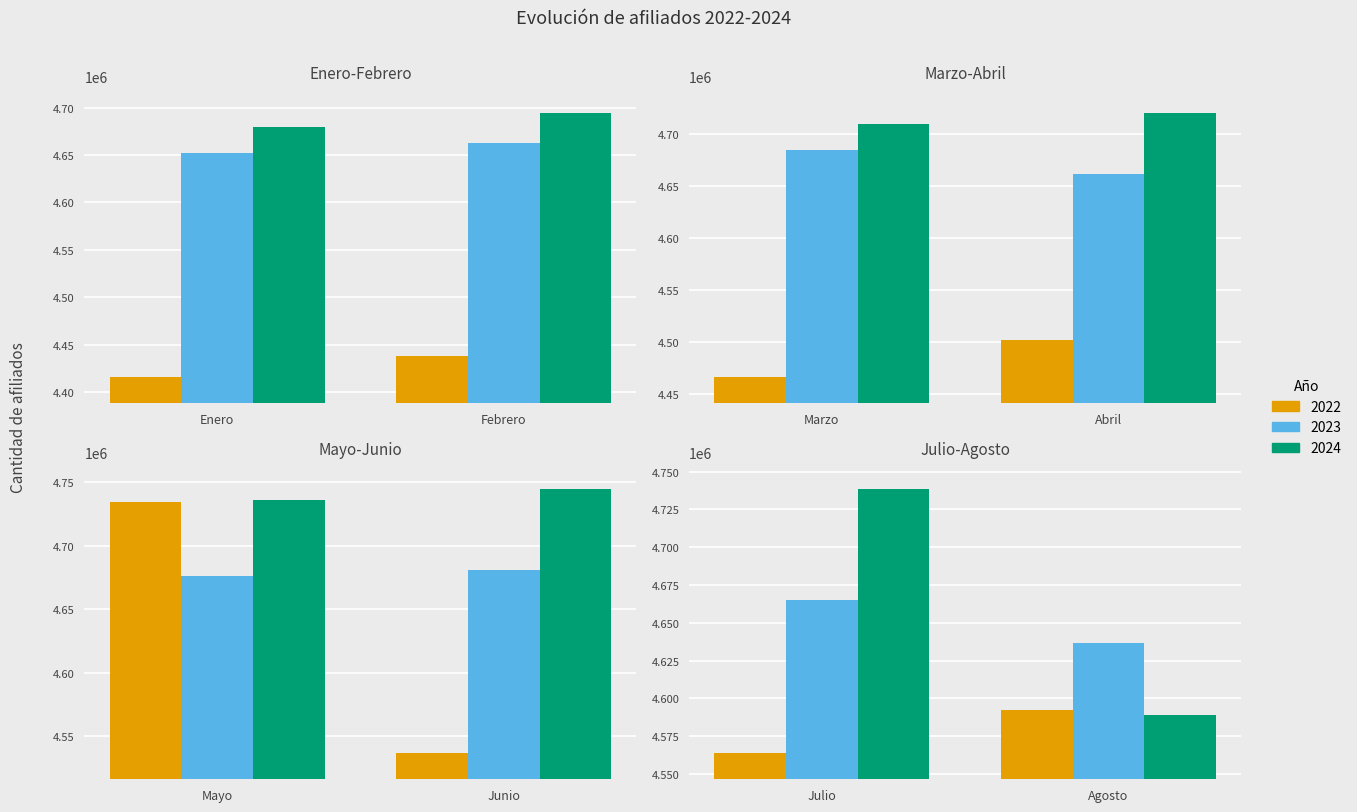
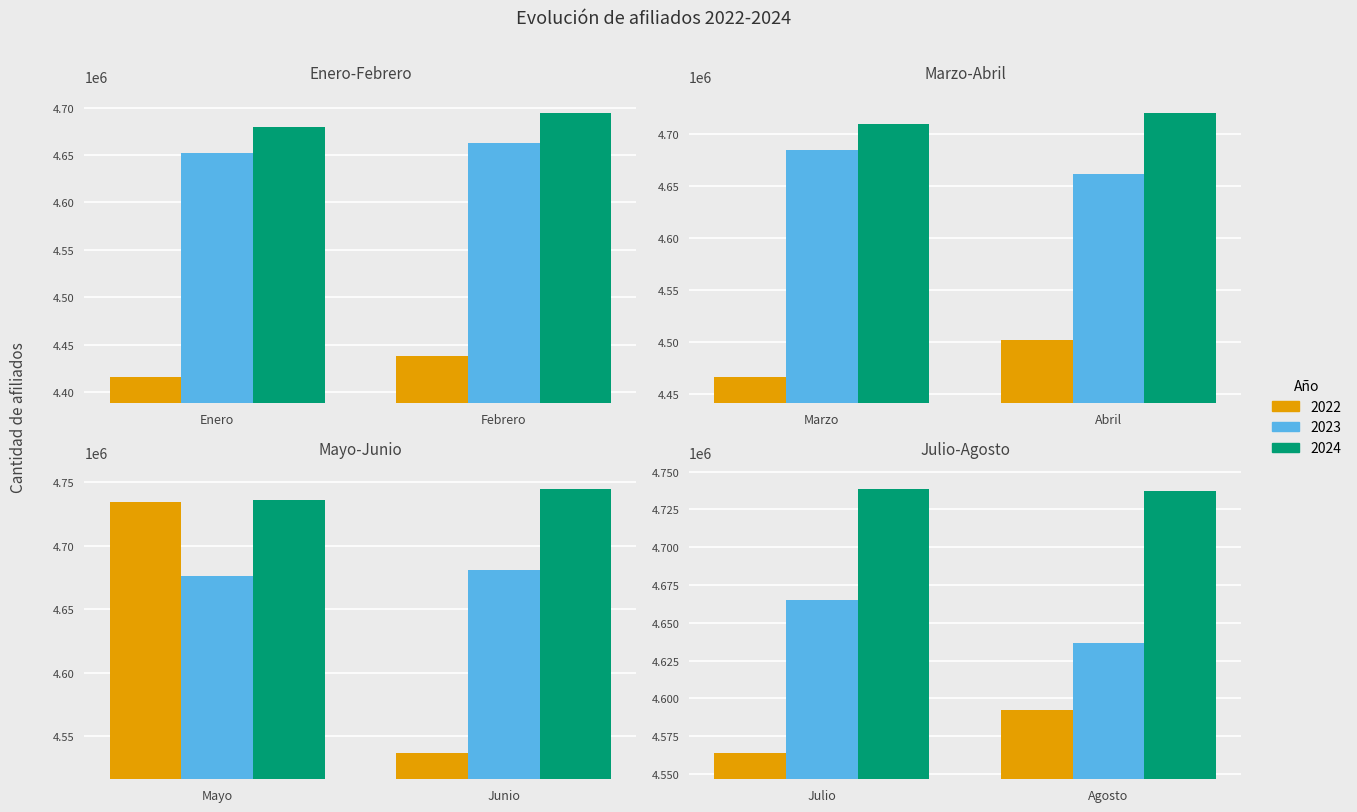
Julio-Agosto, 2024, Agosto: 4589000 -> 4737000
